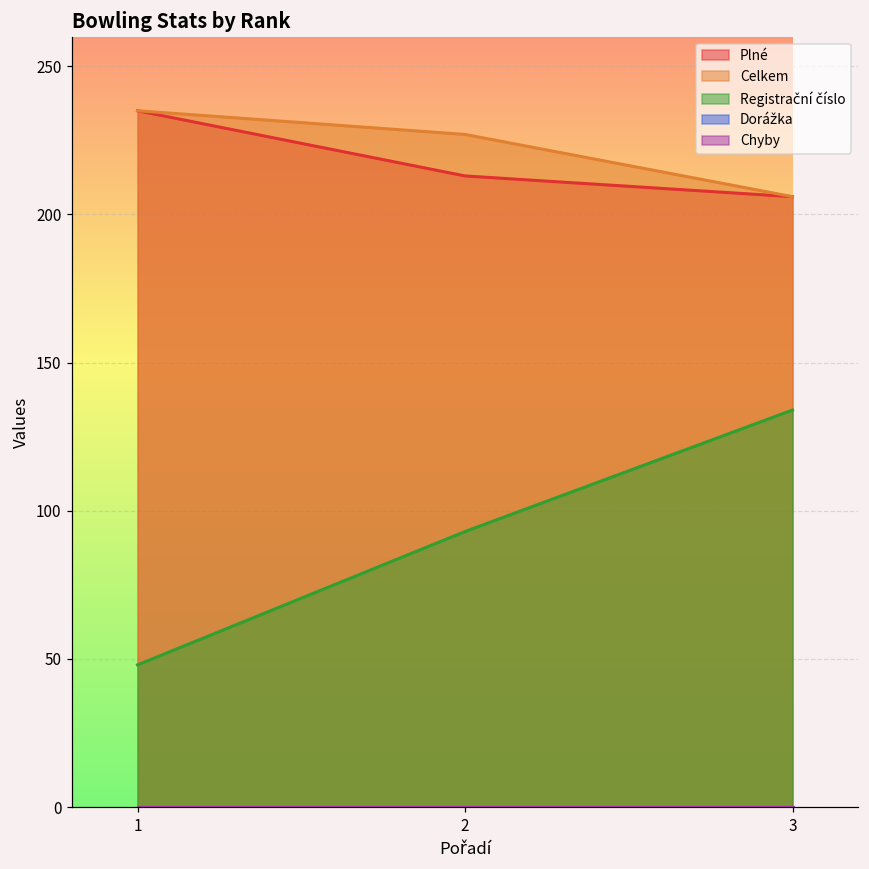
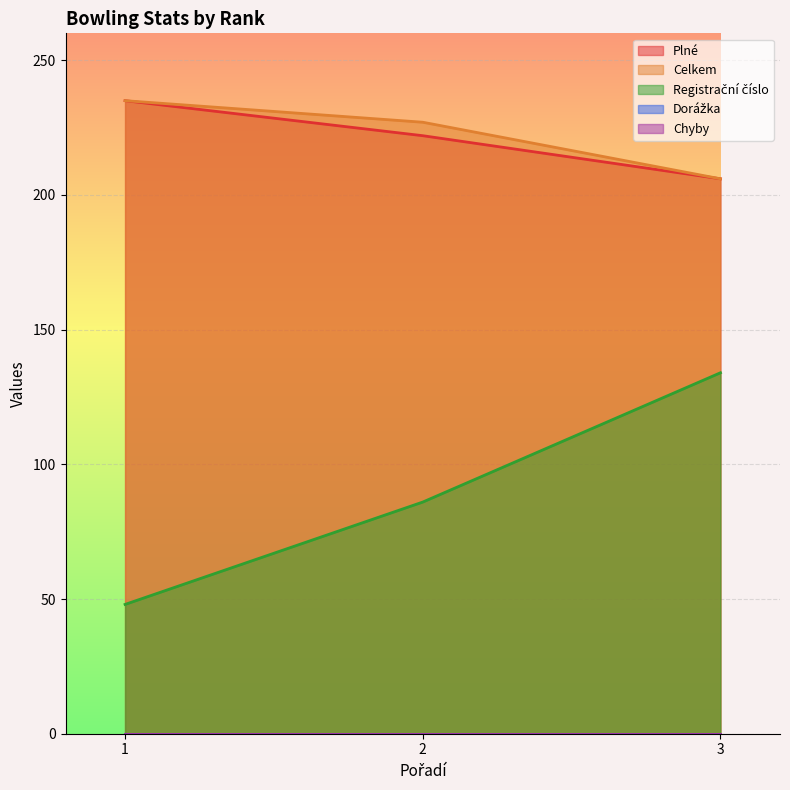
Plné, 2: 213 -> 222
Registrační číslo, 2: 93 -> 86
